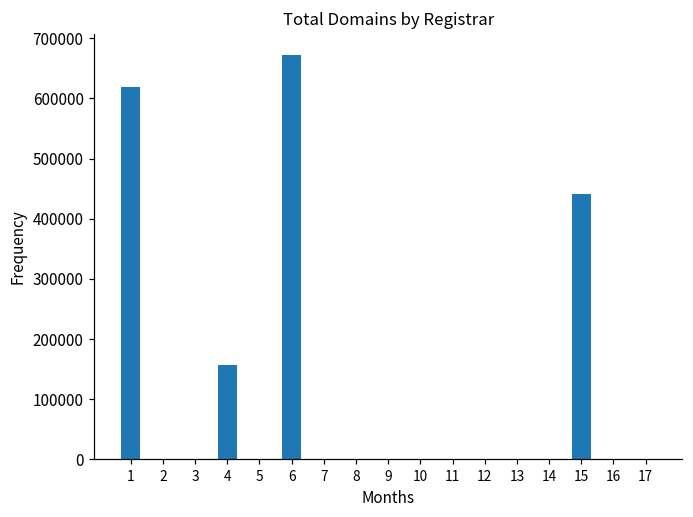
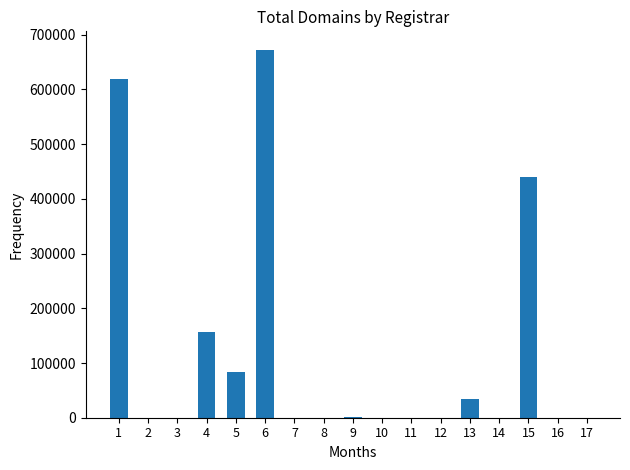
5: 0 -> 80000
13: 0 -> 30000
